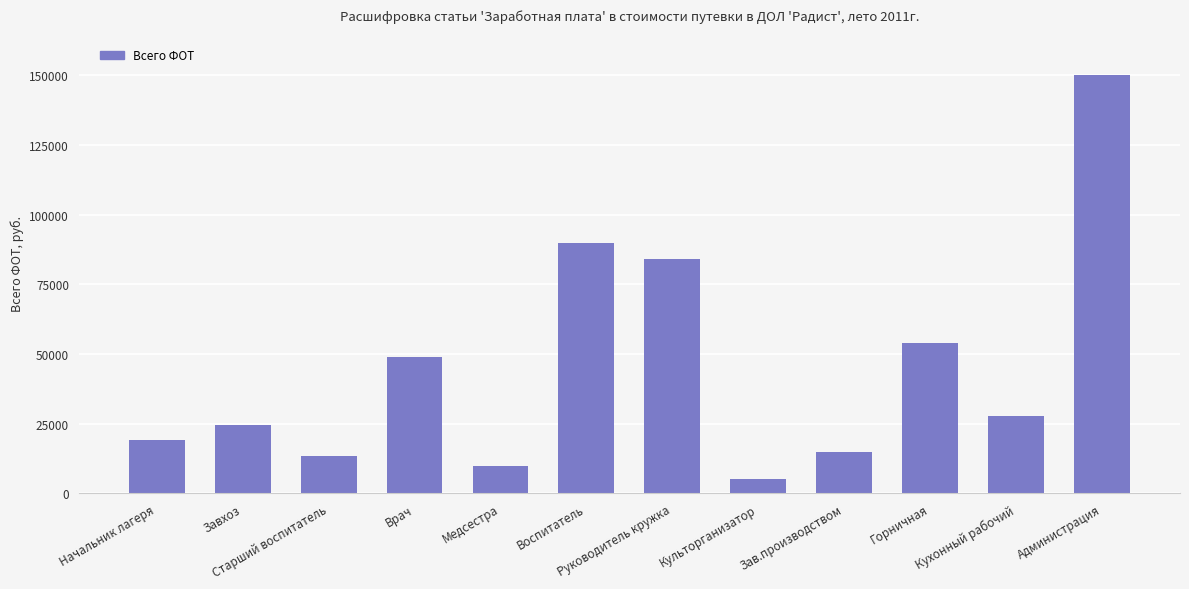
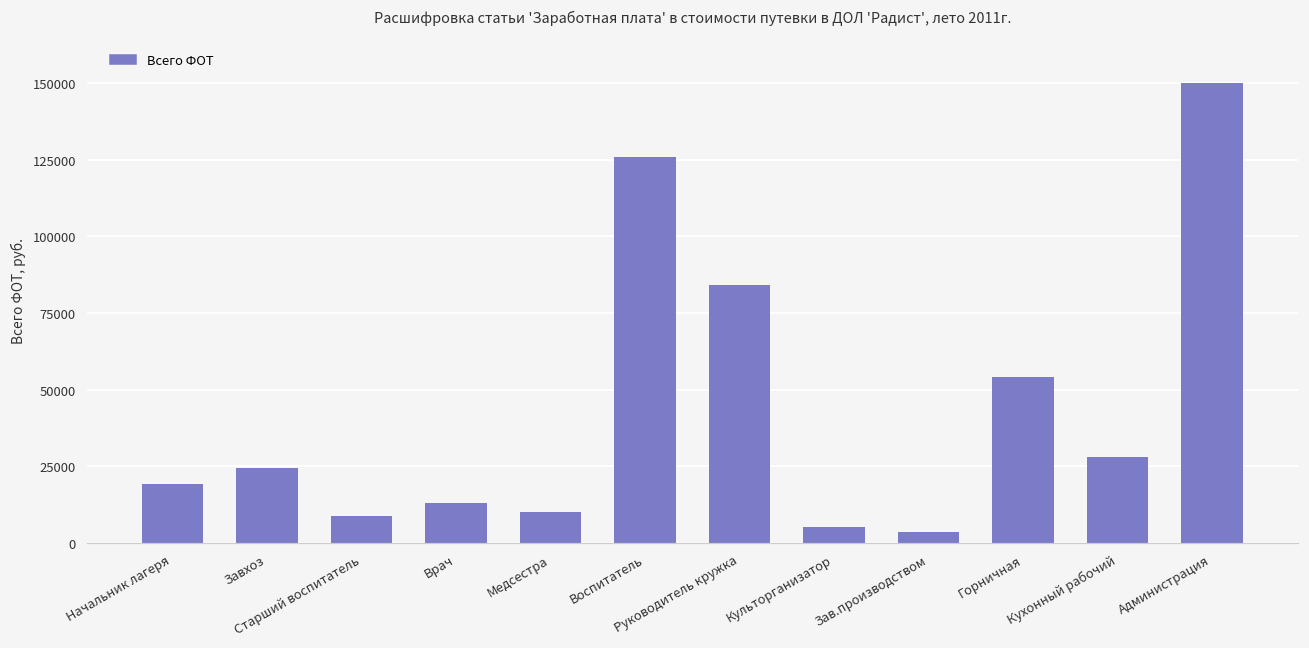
Старший воспитатель: 14000 -> 9000
Врач: 49000 -> 13000
Воспитатель: 90000 -> 126000
Зав.производством: 15000 -> 3000
